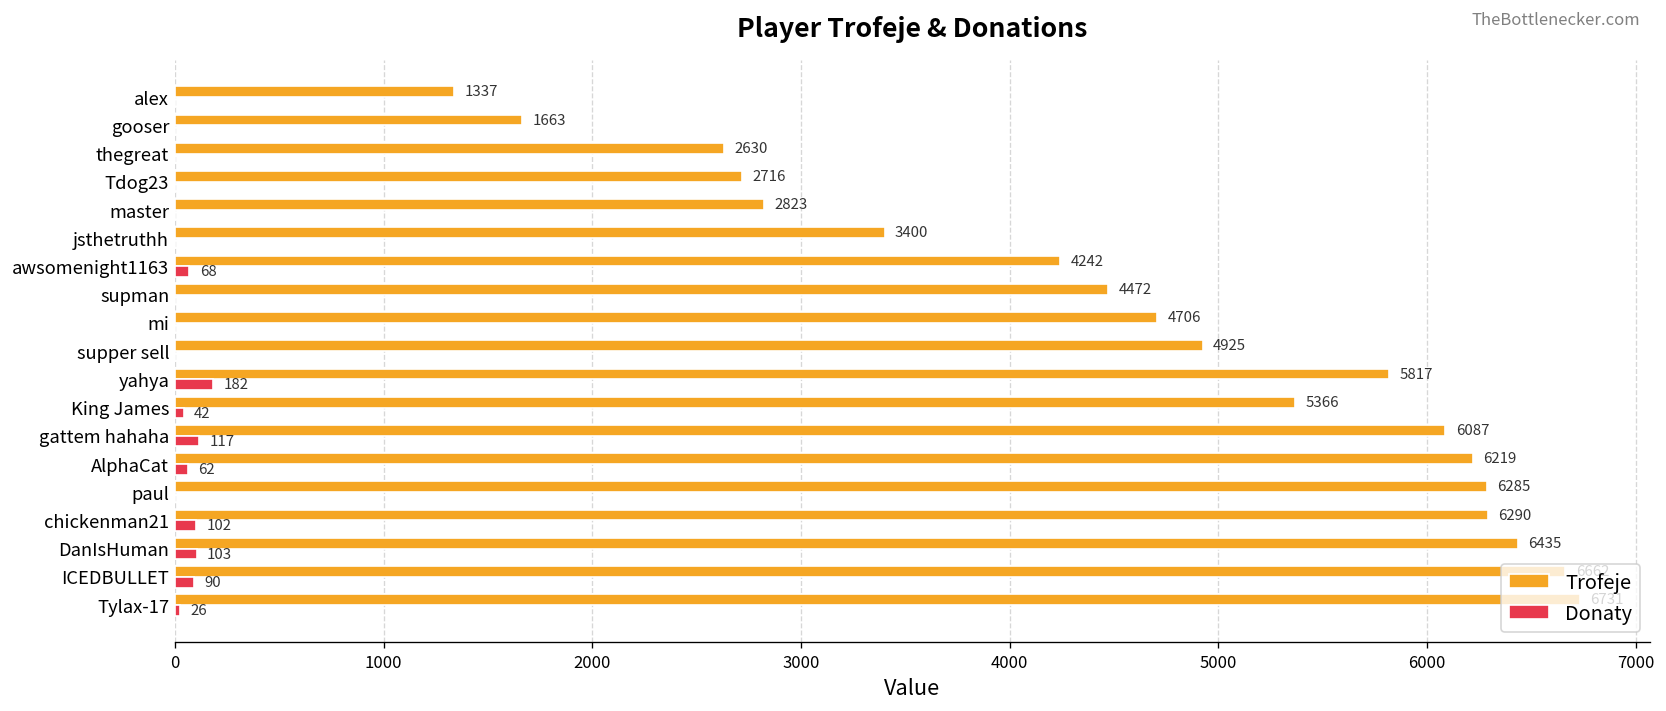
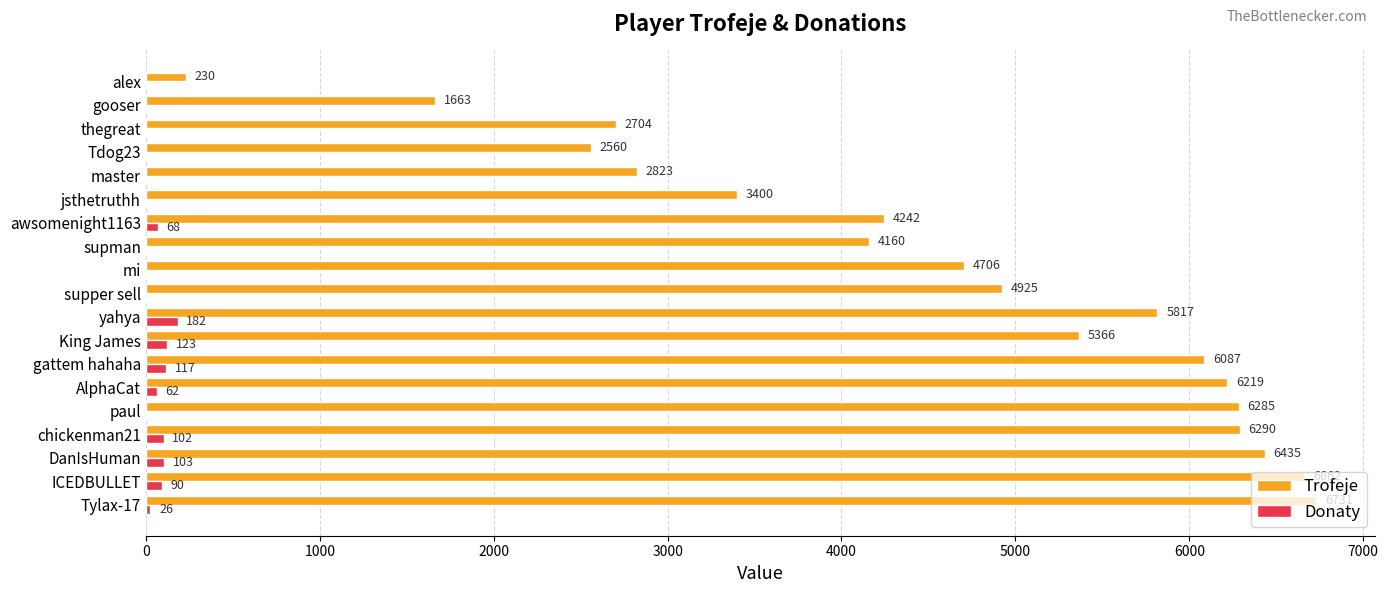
Trofeje, alex: 1337 -> 230
Trofeje, thegreat: 2630 -> 2704
Trofeje, Tdog23: 2716 -> 2560
Trofeje, supman: 4472 -> 4160
Donaty, King James: 42 -> 123
